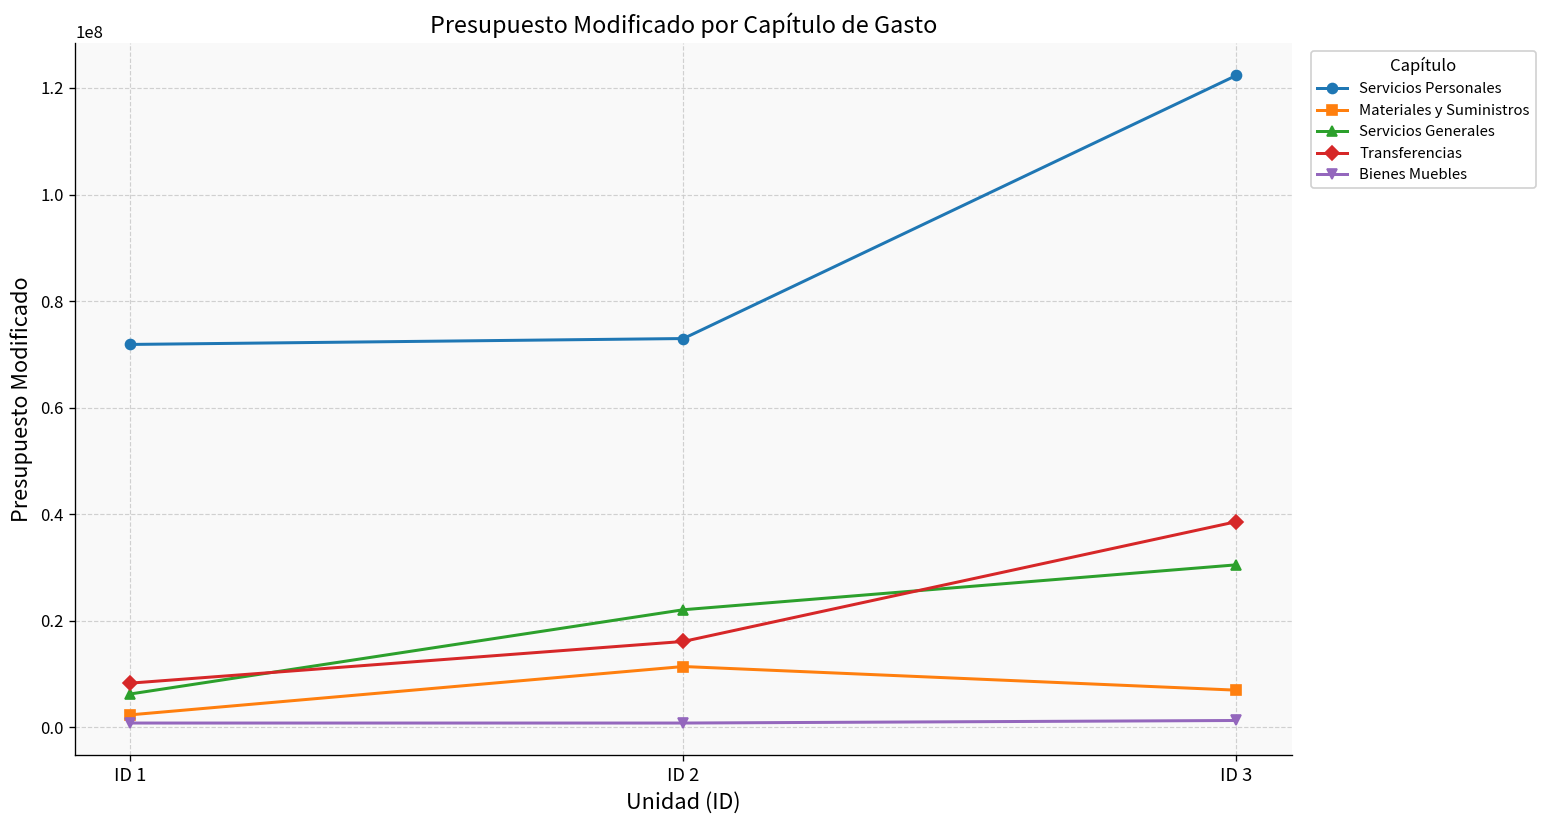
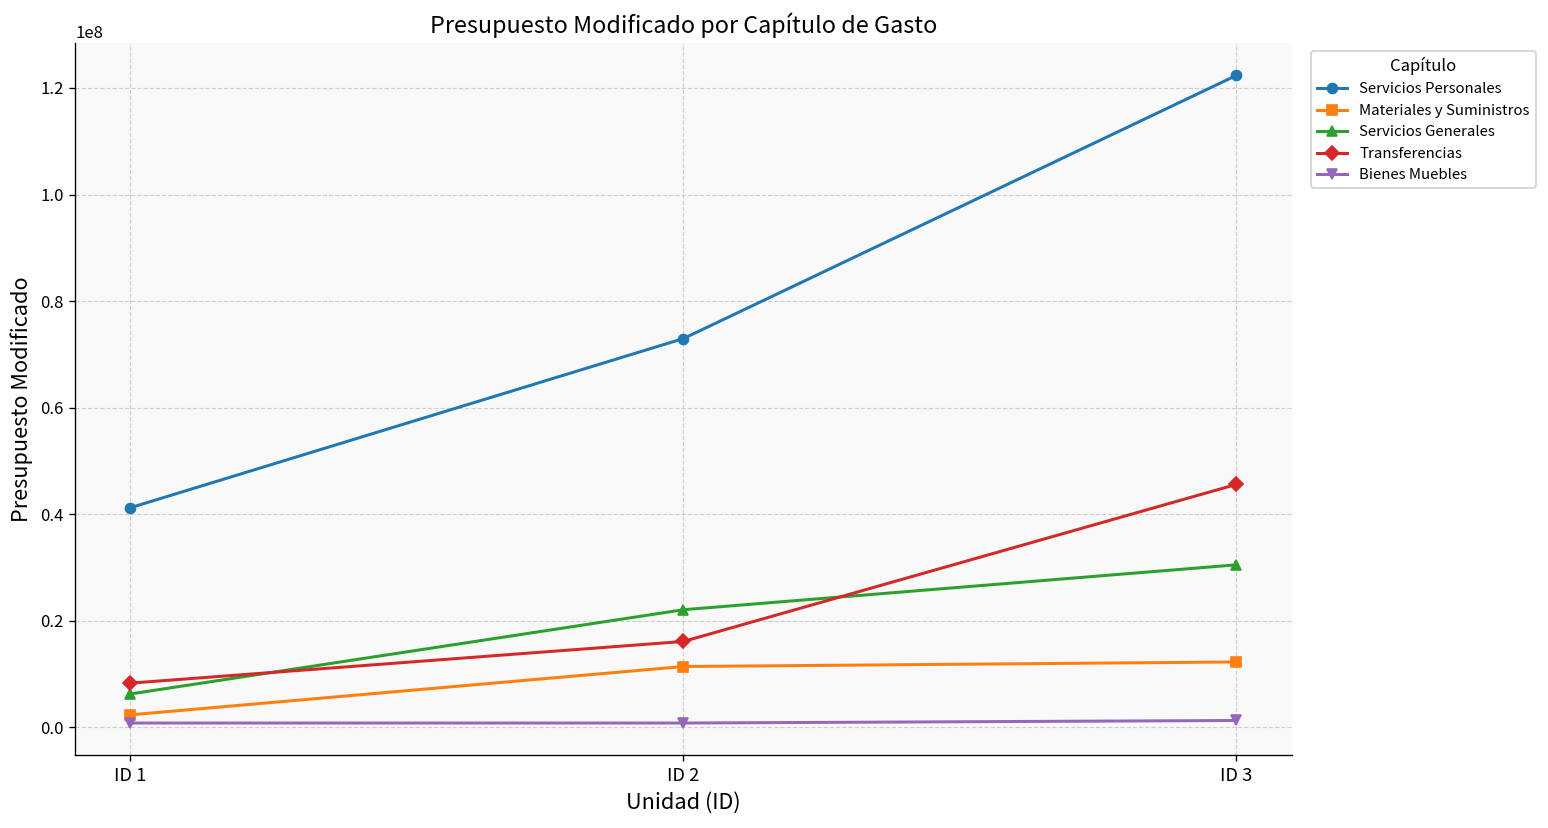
Servicios Personales, ID 1: 72000000 -> 41000000
Materiales y Suministros, ID 3: 7000000 -> 12000000
Transferencias, ID 3: 39000000 -> 46000000
